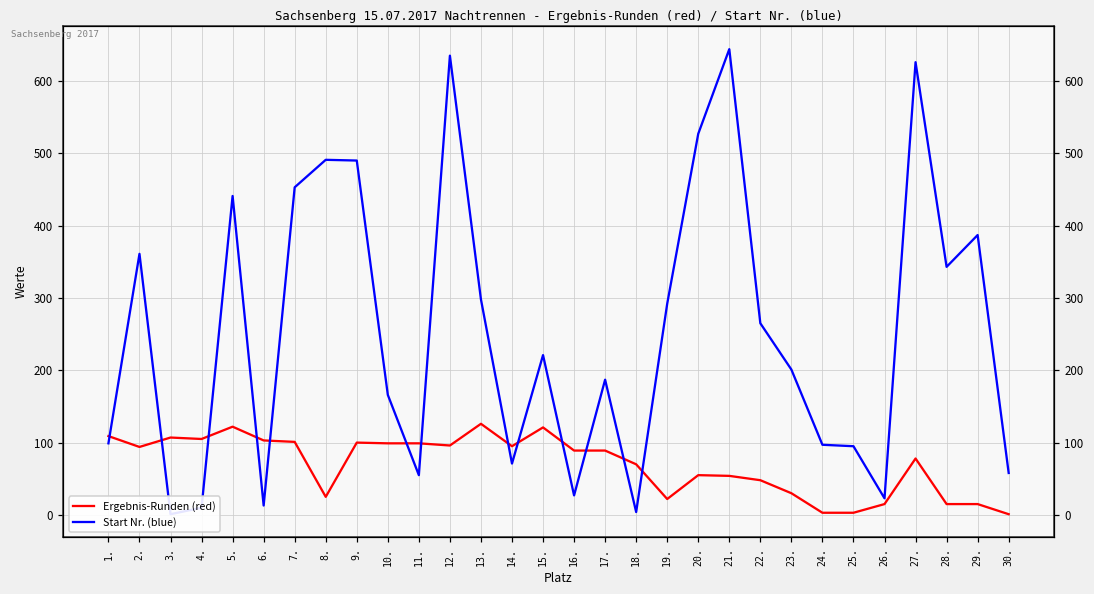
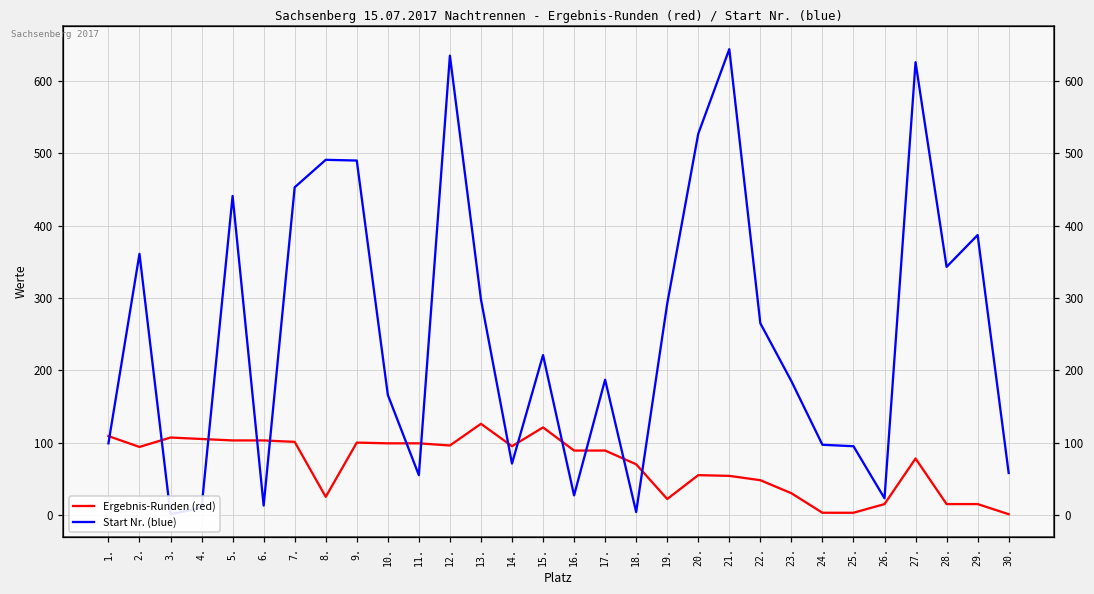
Ergebnis-Runden (red), 5.: 120 -> 100
Start Nr. (blue), 23.: 200 -> 190
